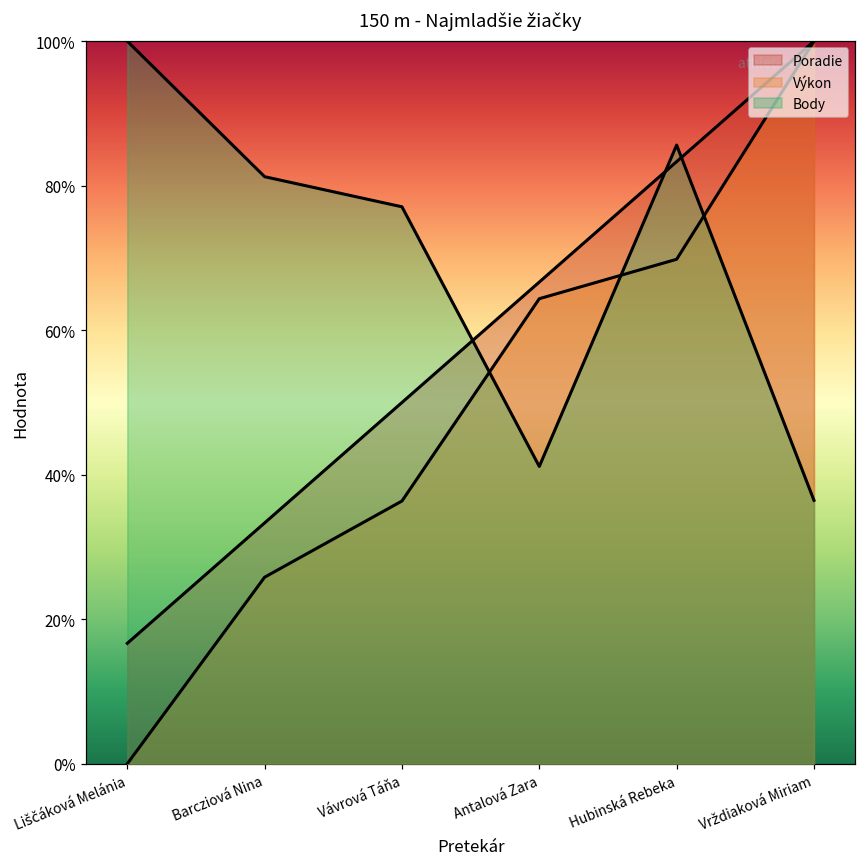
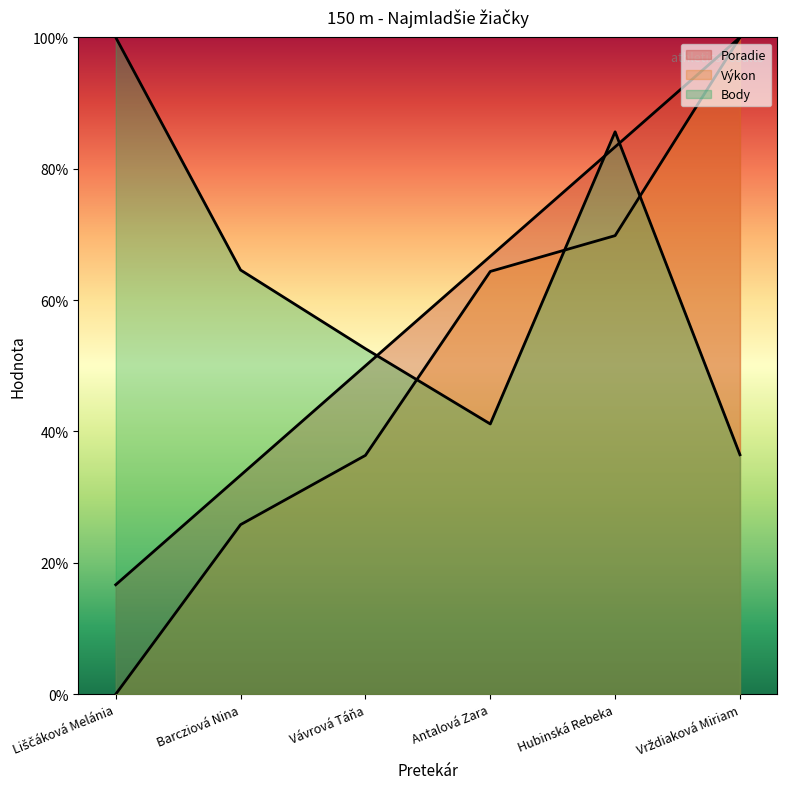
Body, Barcziová Nina: 81% -> 65%
Body, Vávrová Táňa: 77% -> 53%
